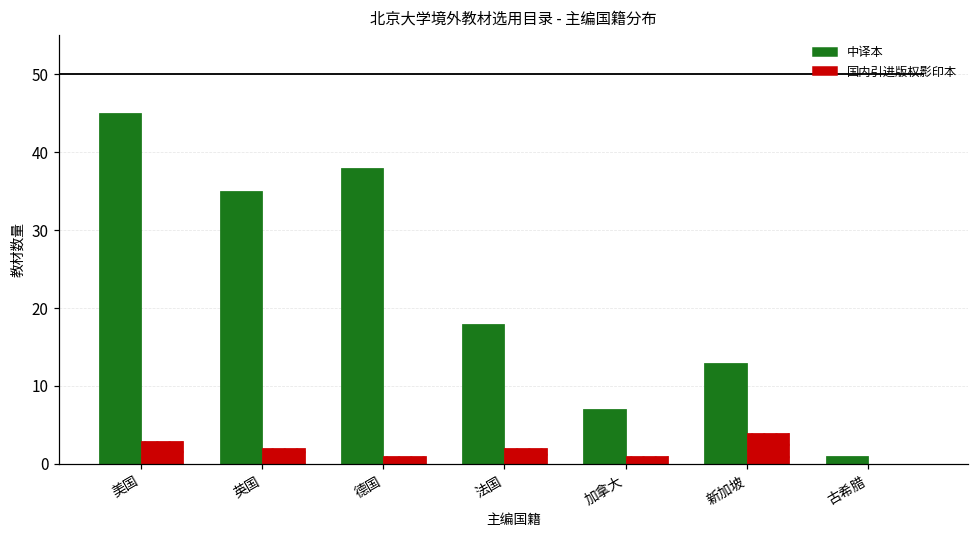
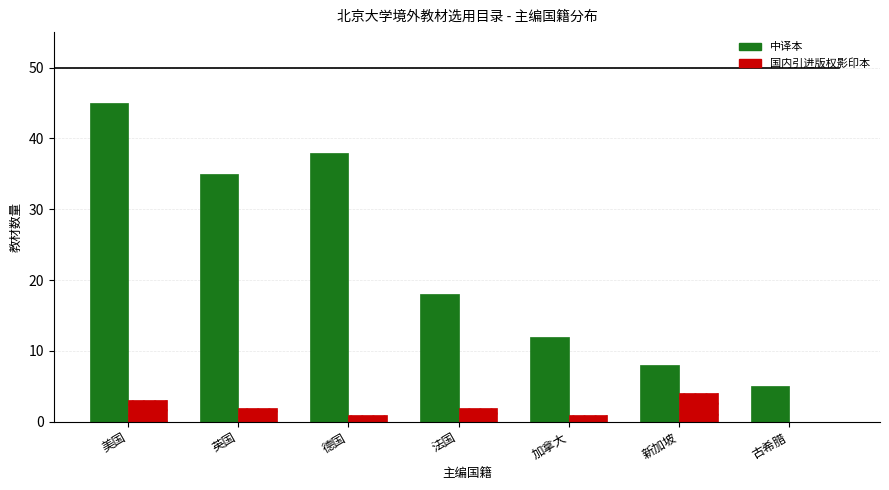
中译本, 加拿大: 7 -> 12
中译本, 新加坡: 13 -> 8
中译本, 古希腊: 1 -> 5
